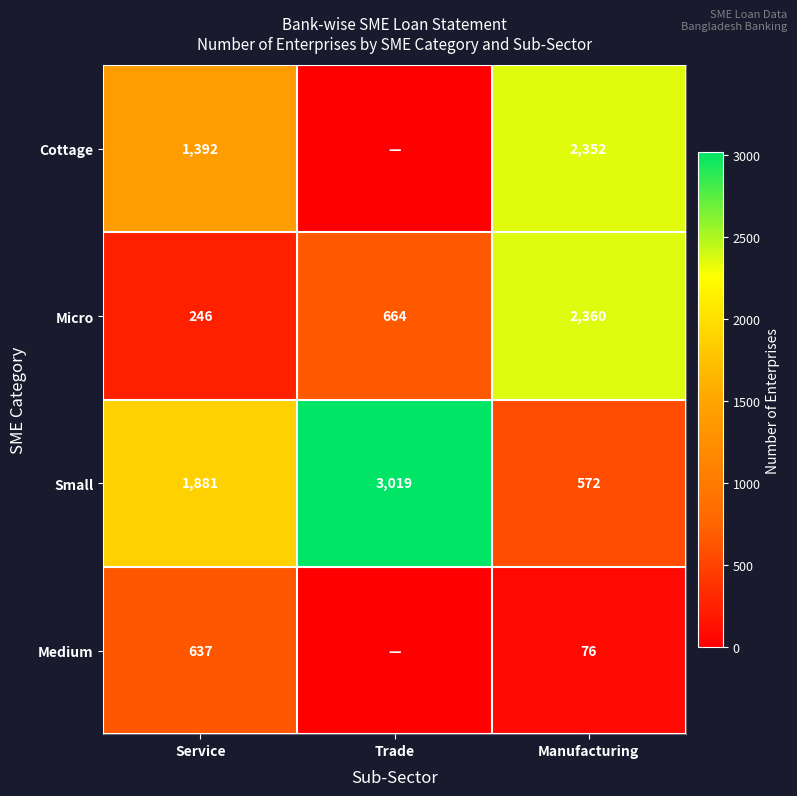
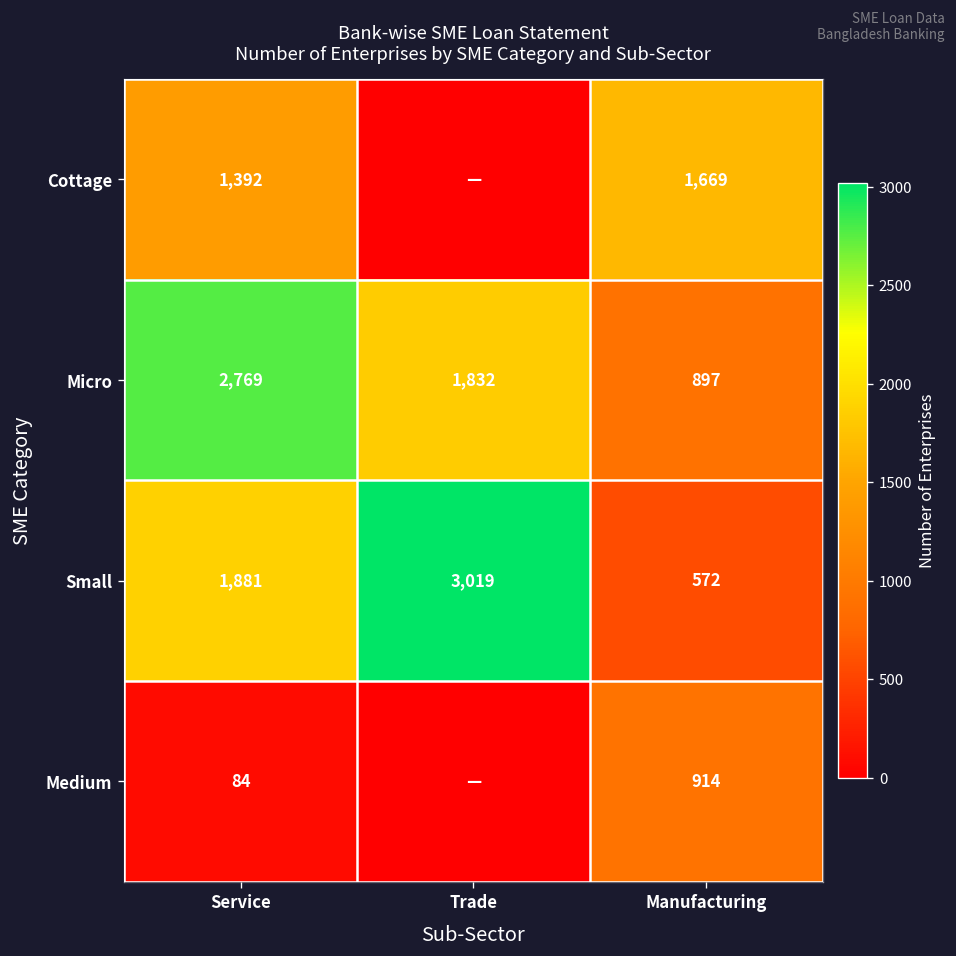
Cottage, Manufacturing: 2,352 -> 1,669
Micro, Service: 246 -> 2,769
Micro, Trade: 664 -> 1,832
Micro, Manufacturing: 2,360 -> 897
Medium, Service: 637 -> 84
Medium, Manufacturing: 76 -> 914
